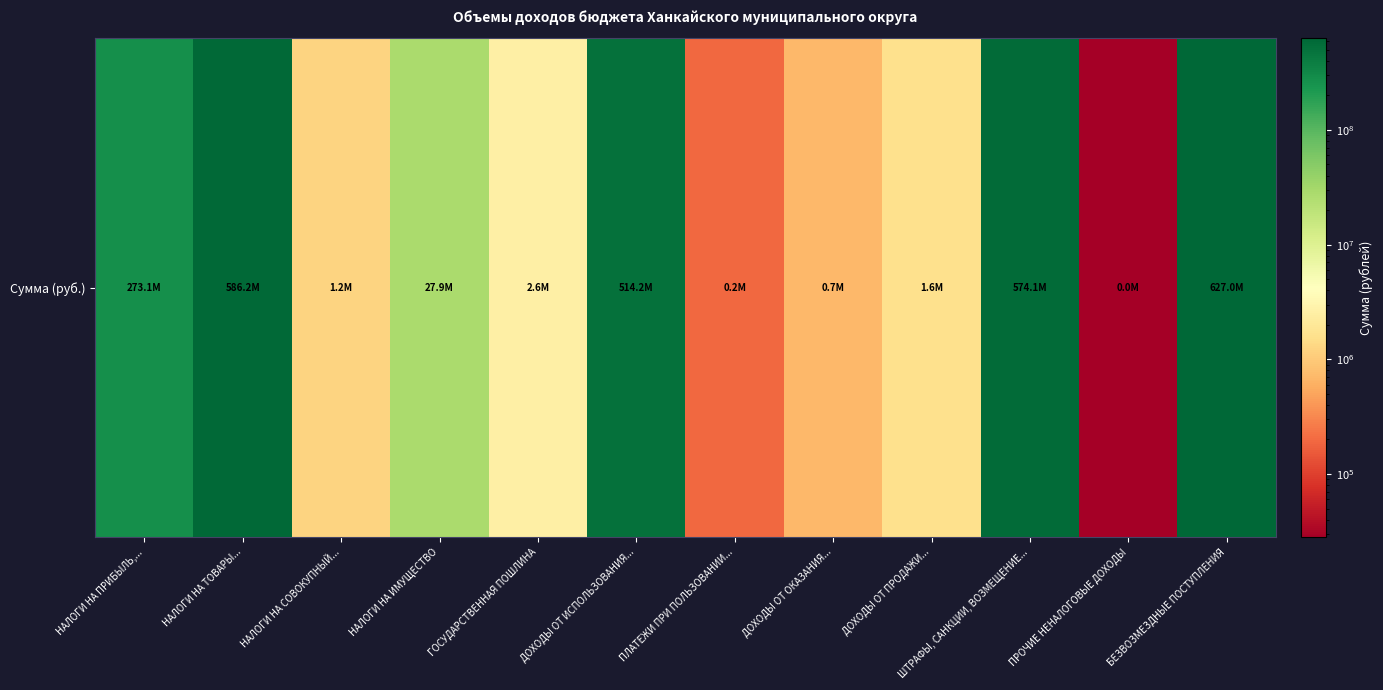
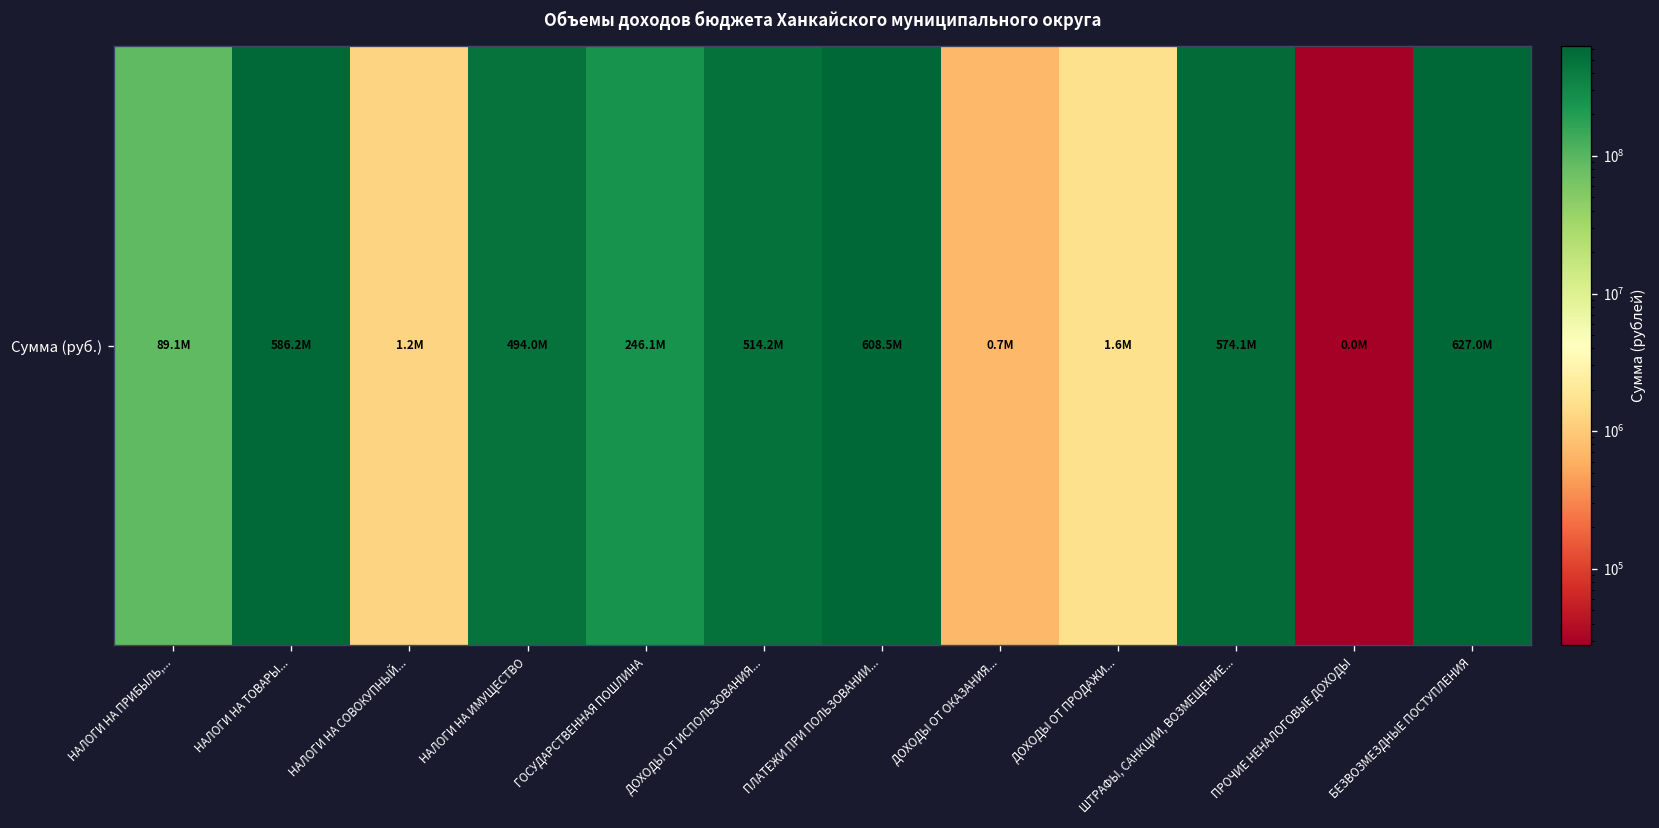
Сумма (руб.), НАЛОГИ НА ПРИБЫЛЬ,...: 273.1M -> 89.1M
Сумма (руб.), НАЛОГИ НА ИМУЩЕСТВО: 27.9M -> 494.0M
Сумма (руб.), ГОСУДАРСТВЕННАЯ ПОШЛИНА: 2.6M -> 246.1M
Сумма (руб.), ПЛАТЕЖИ ПРИ ПОЛЬЗОВАНИИ...: 0.2M -> 608.5M
